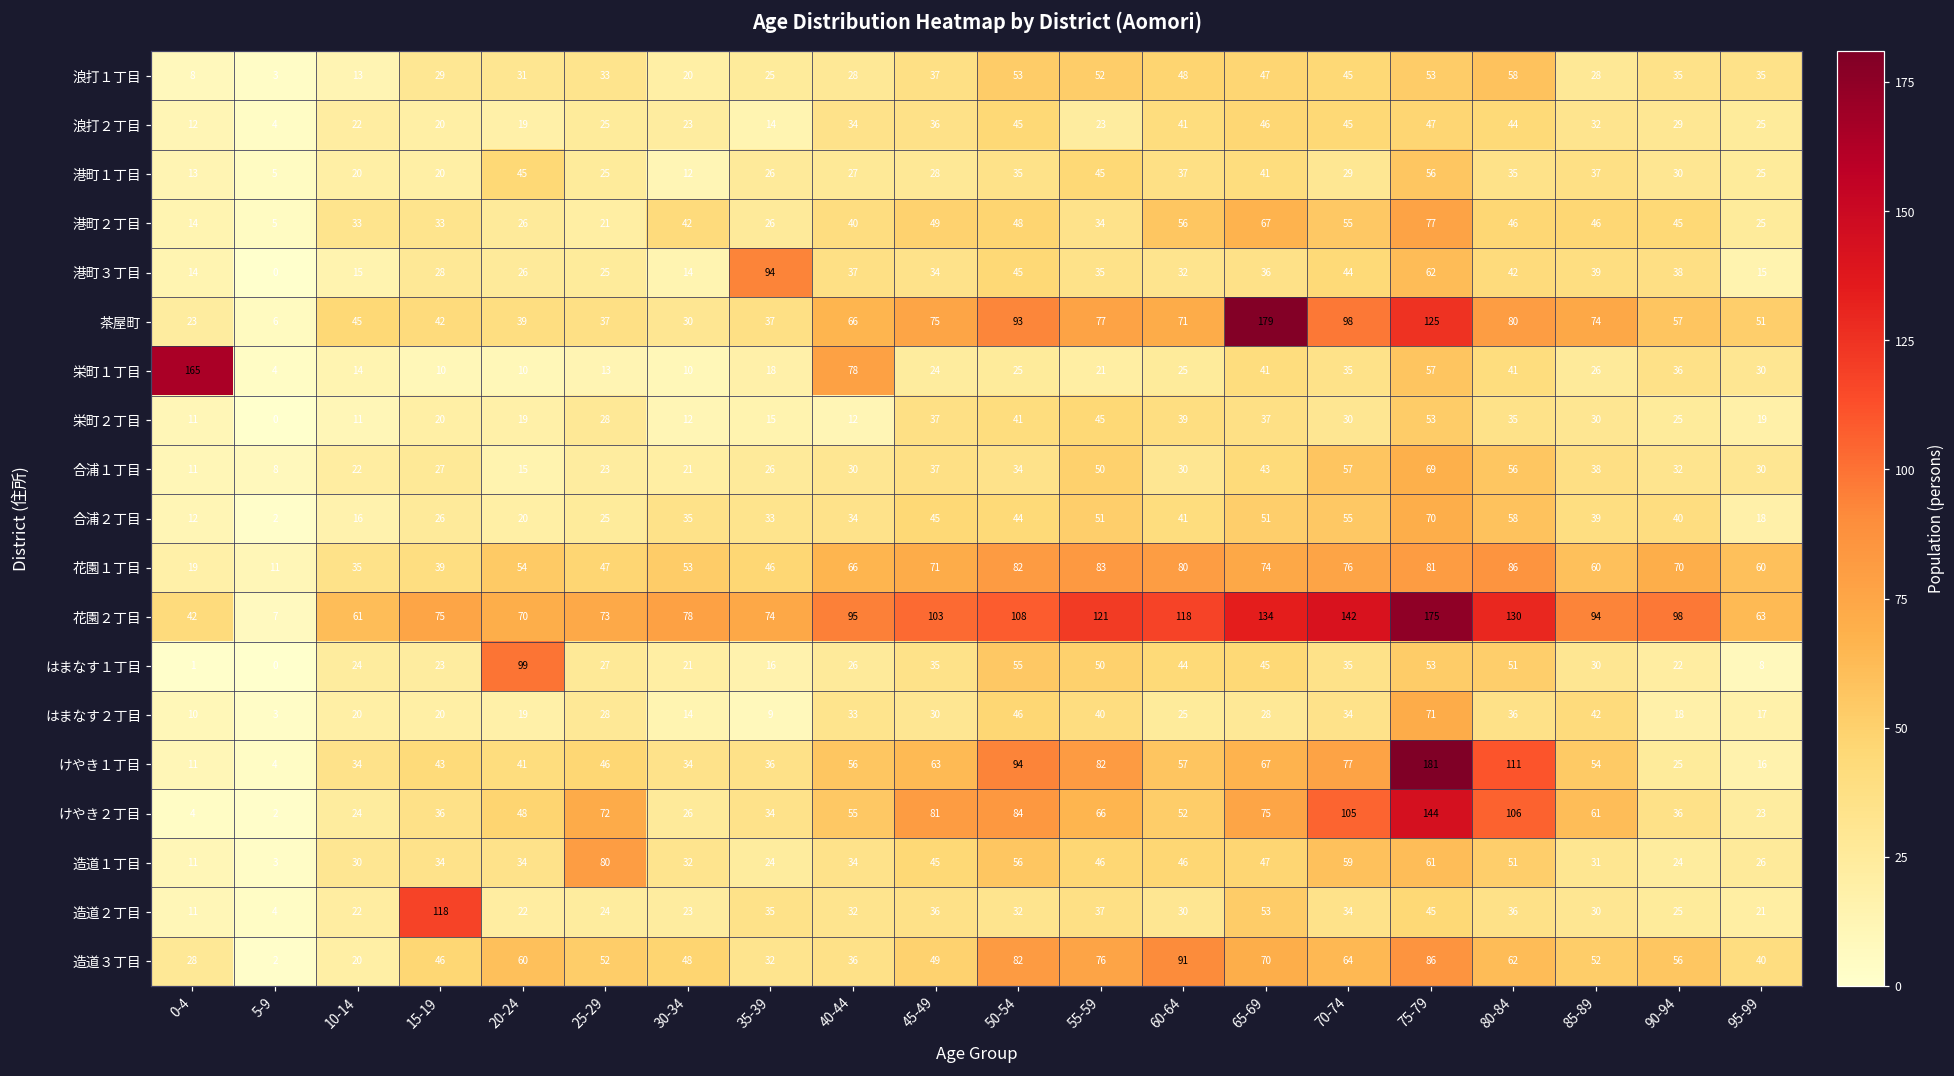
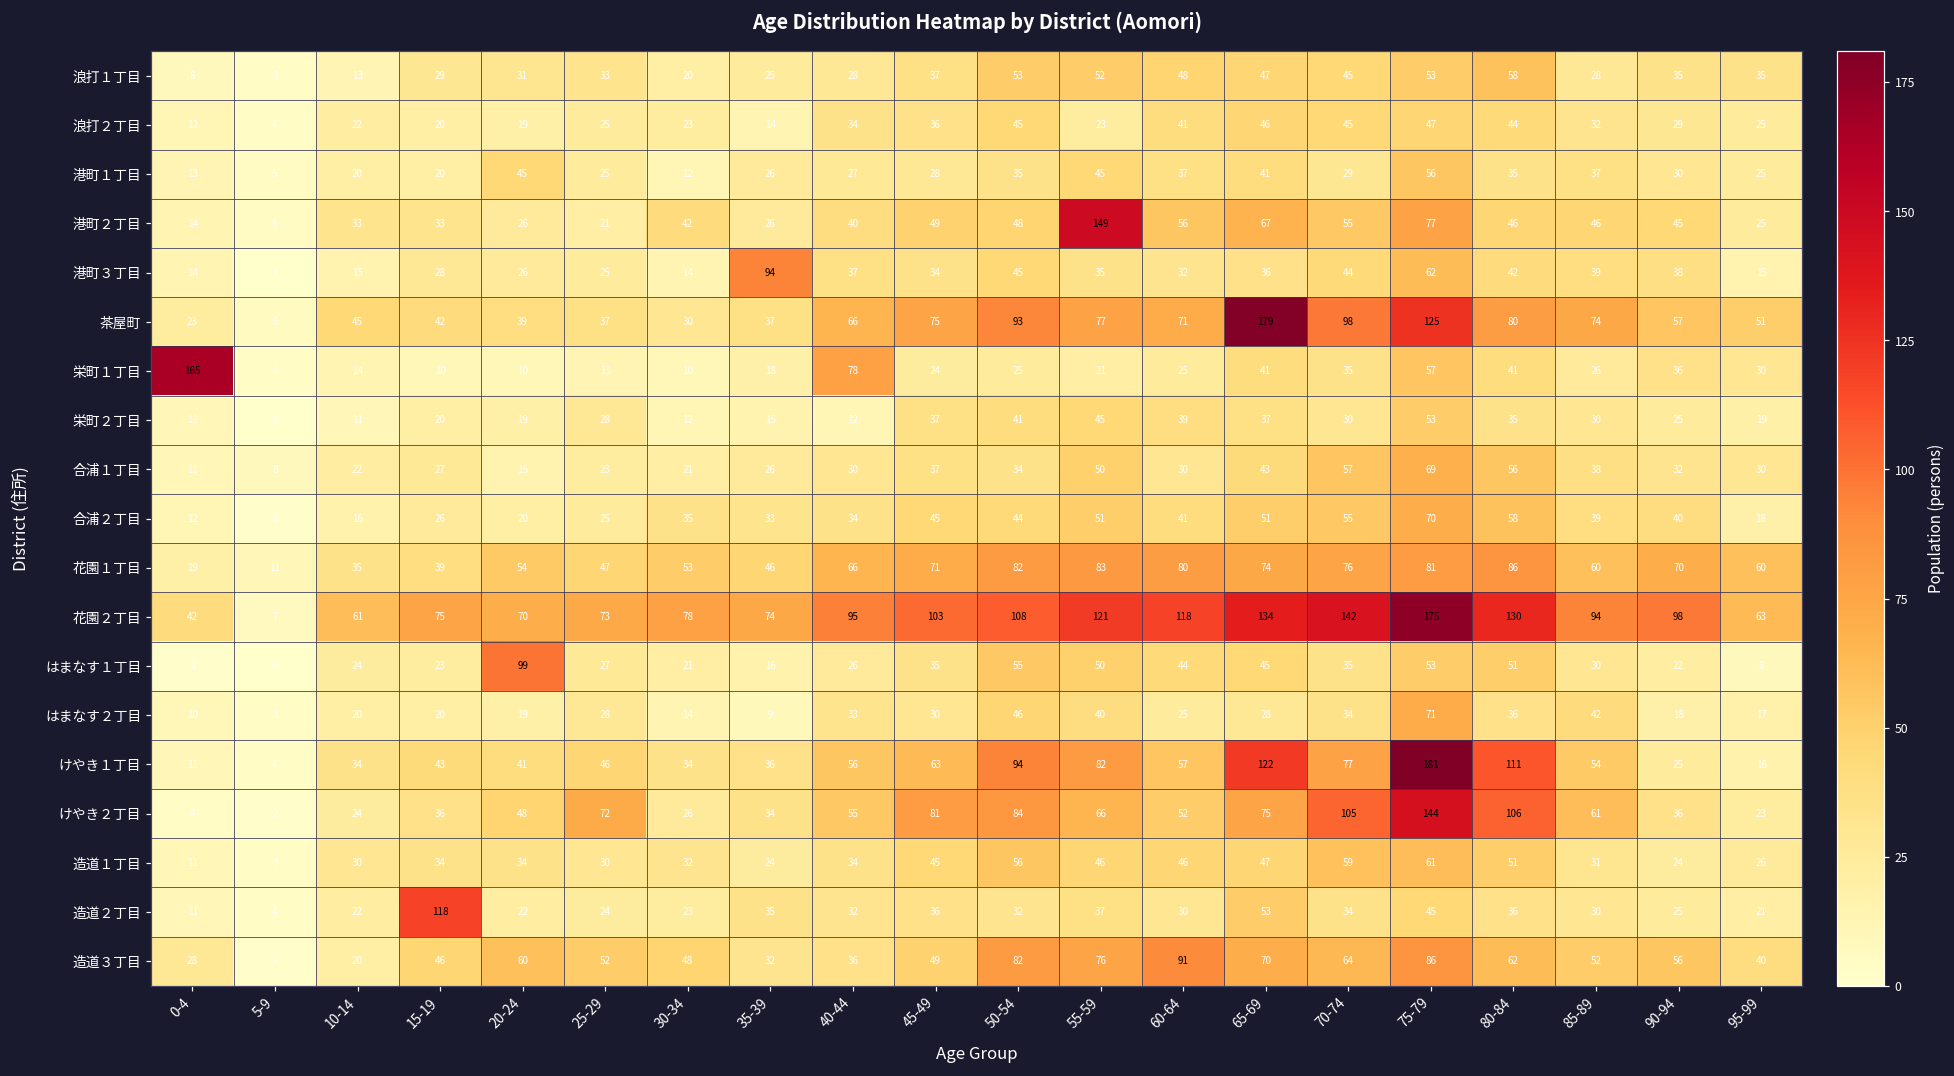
港町２丁目, 55-59: 34 -> 149
けやき１丁目, 65-69: 67 -> 122
造道１丁目, 25-29: 80 -> 30
